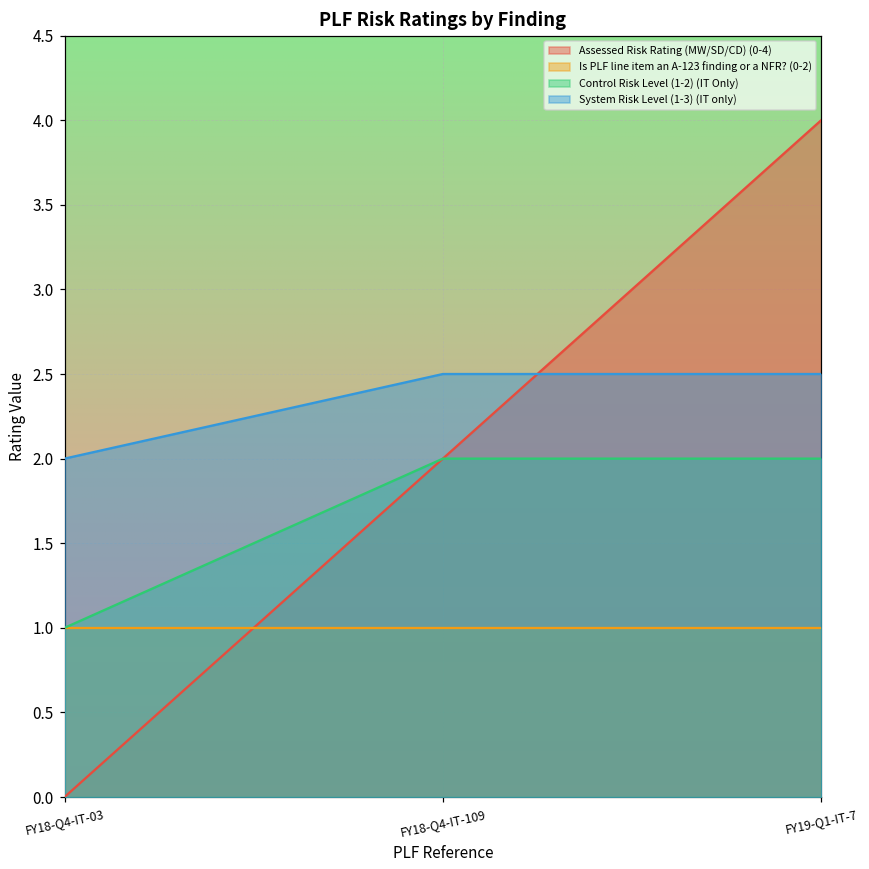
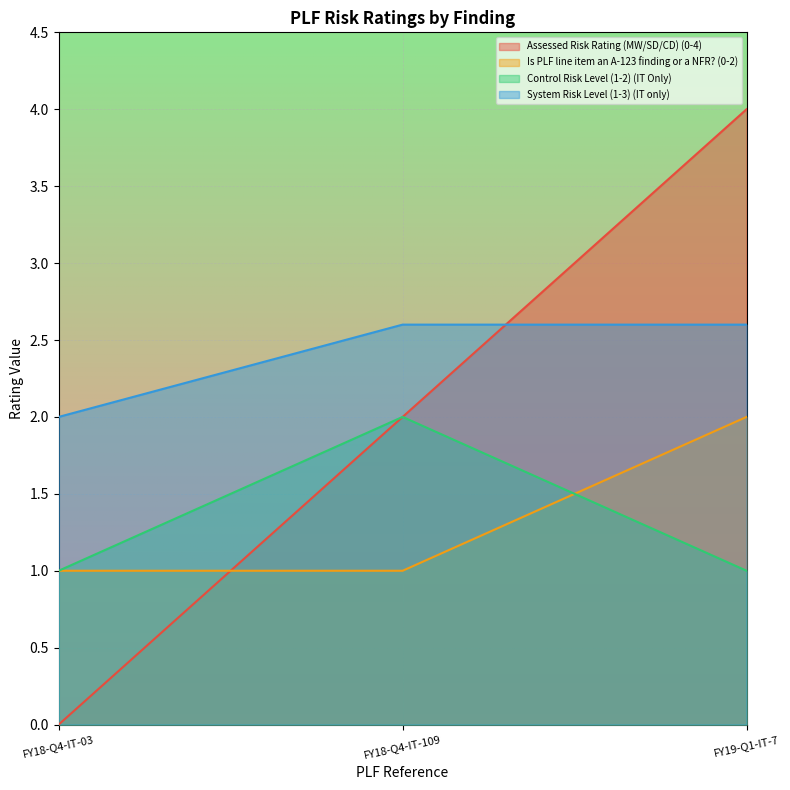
System Risk Level (1-3) (IT only), FY18-Q4-IT-109: 2.5 -> 2.6
Is PLF line item an A-123 finding or a NFR? (0-2), FY19-Q1-IT-7: 1 -> 2
Control Risk Level (1-2) (IT Only), FY19-Q1-IT-7: 2 -> 1
System Risk Level (1-3) (IT only), FY19-Q1-IT-7: 2.5 -> 2.6
